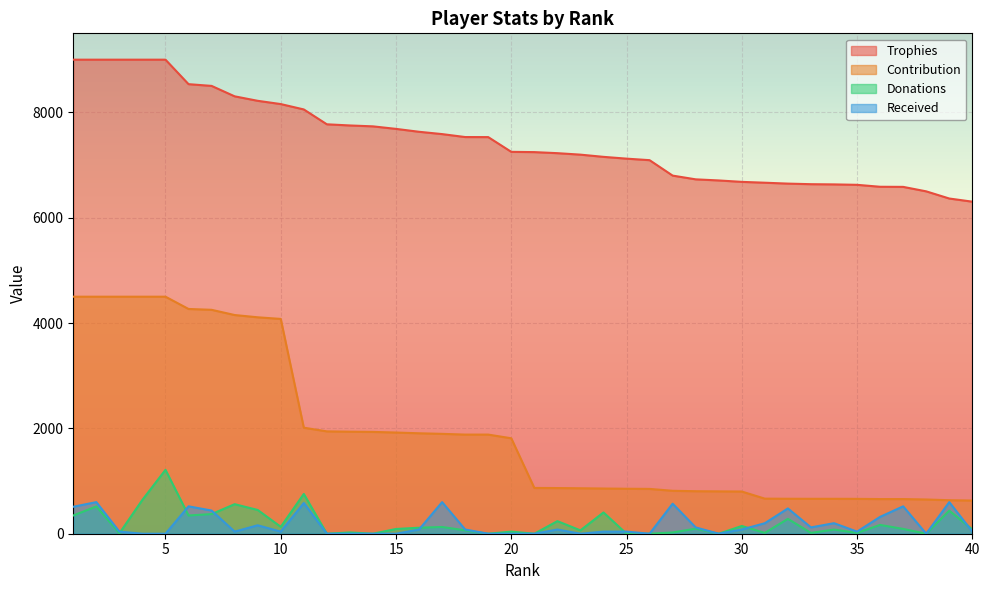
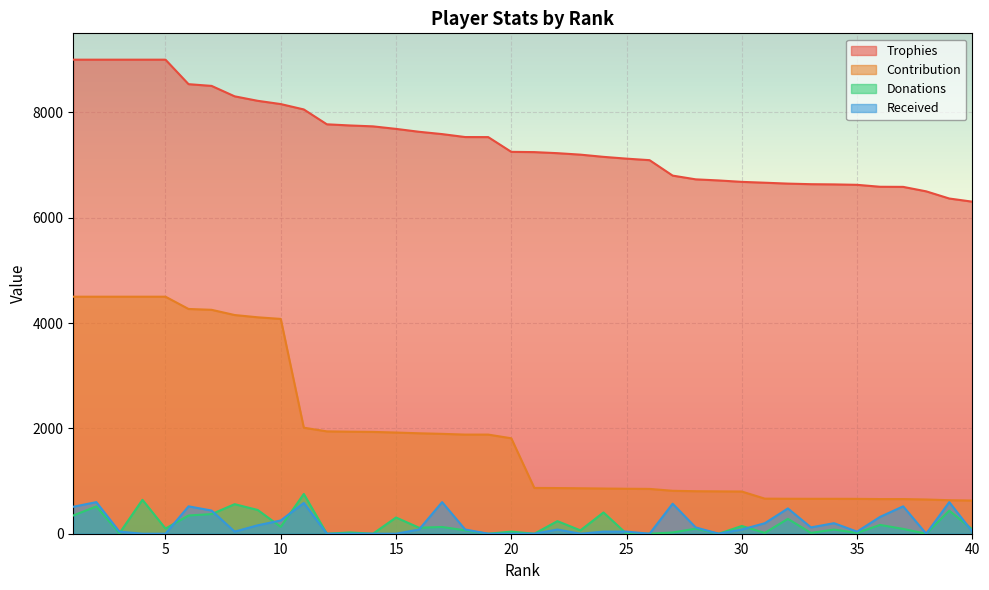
Donations, 5: 1200 -> 100
Received, 10: 0 -> 300
Donations, 15: 100 -> 300
